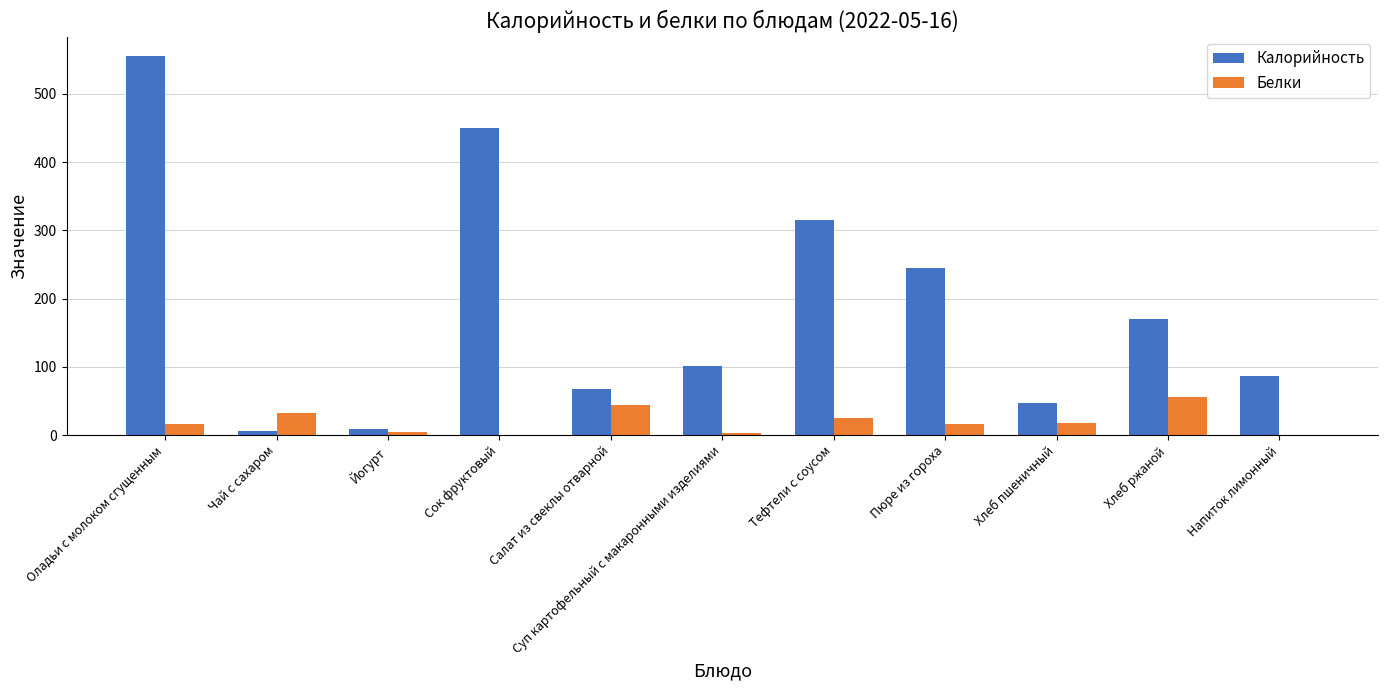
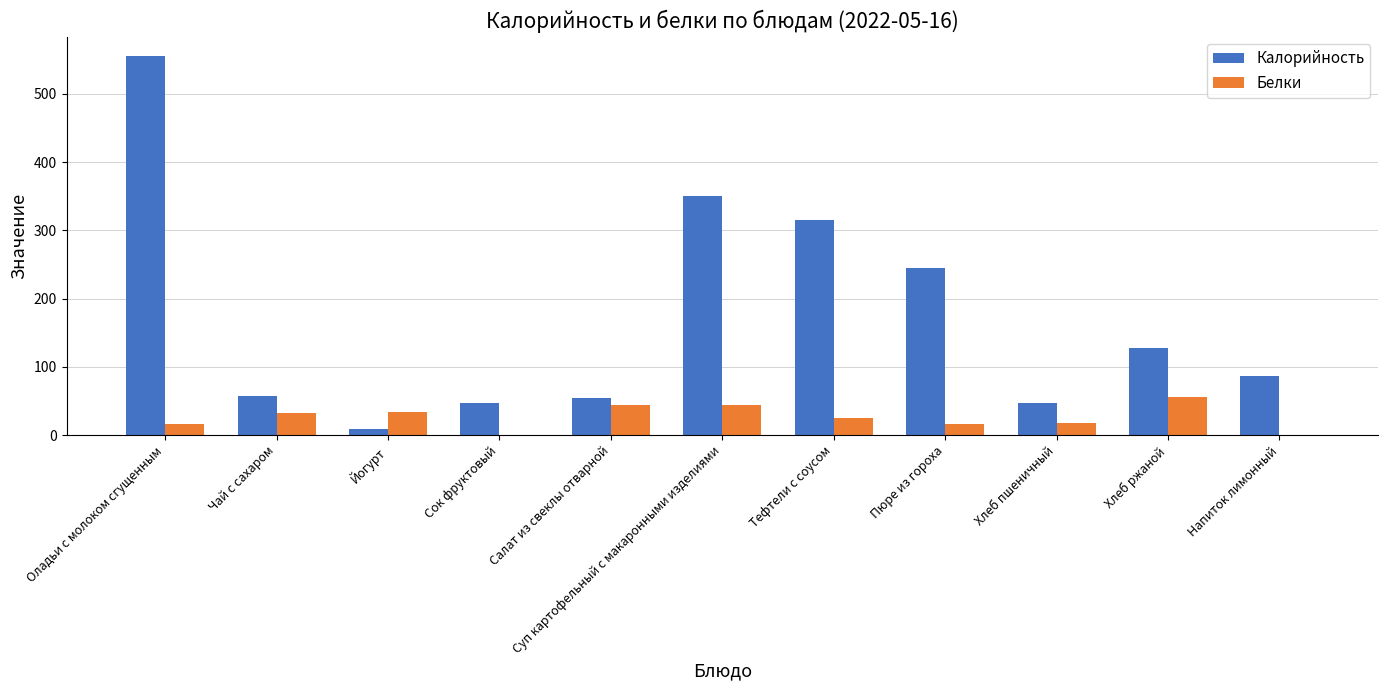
Калорийность, Чай с сахаром: 10 -> 60
Белки, Йогурт: 10 -> 30
Калорийность, Сок фруктовый: 450 -> 50
Калорийность, Салат из свеклы отварной: 70 -> 50
Калорийность, Суп картофельный с макаронными изделиями: 100 -> 350
Белки, Суп картофельный с макаронными изделиями: 0 -> 40
Калорийность, Хлеб ржаной: 170 -> 130
